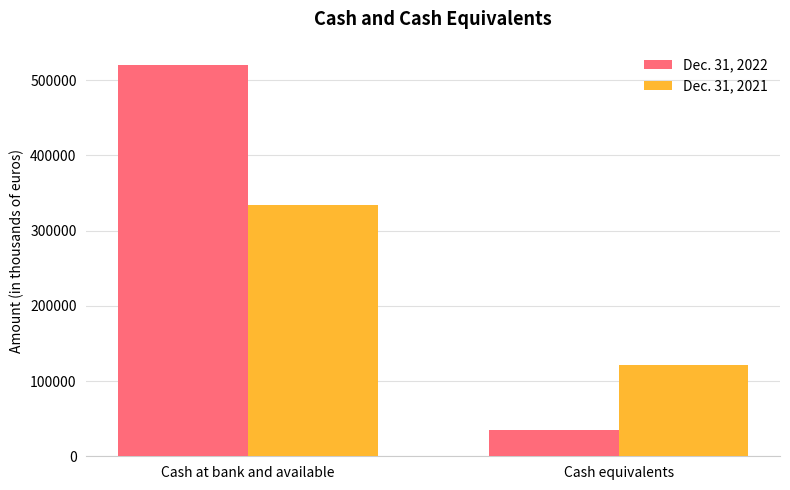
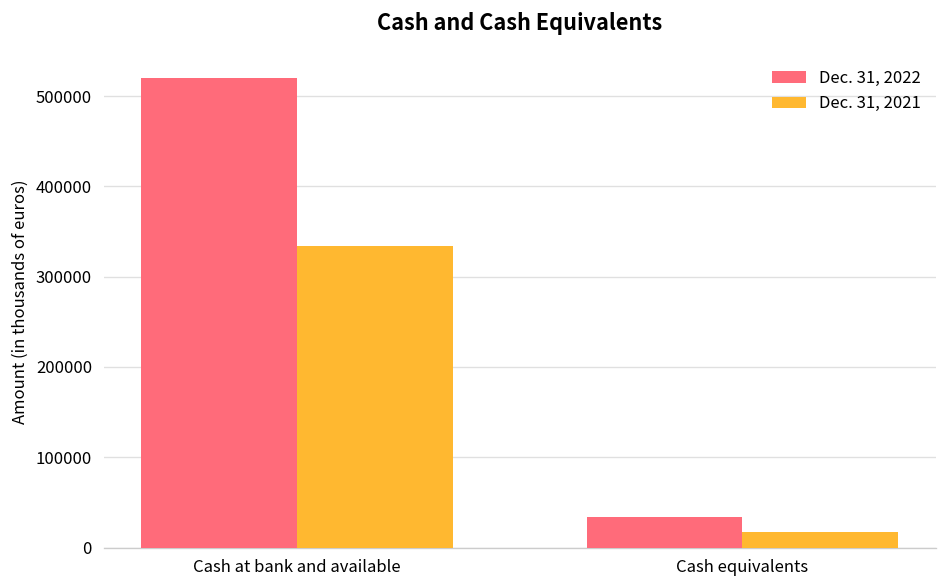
Dec. 31, 2021, Cash equivalents: 120000 -> 20000
